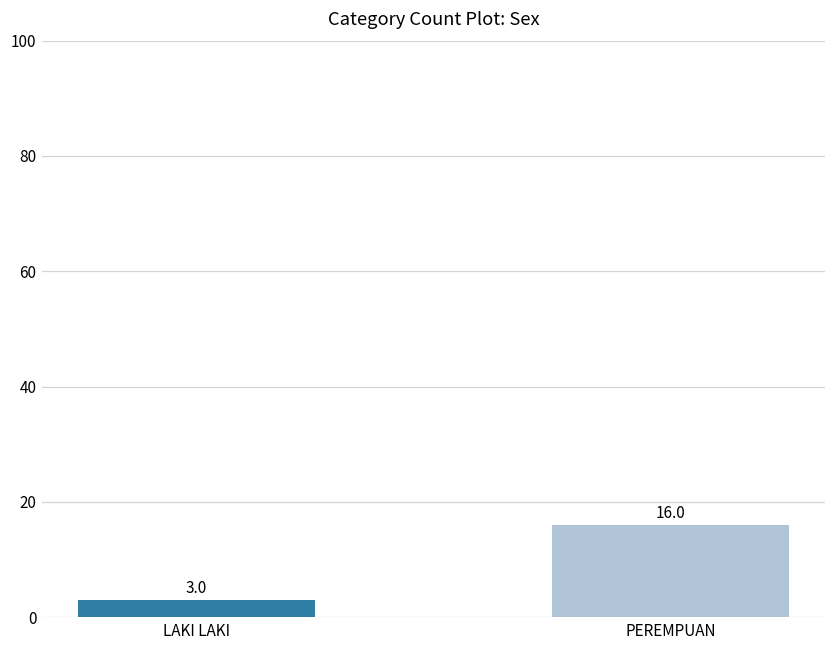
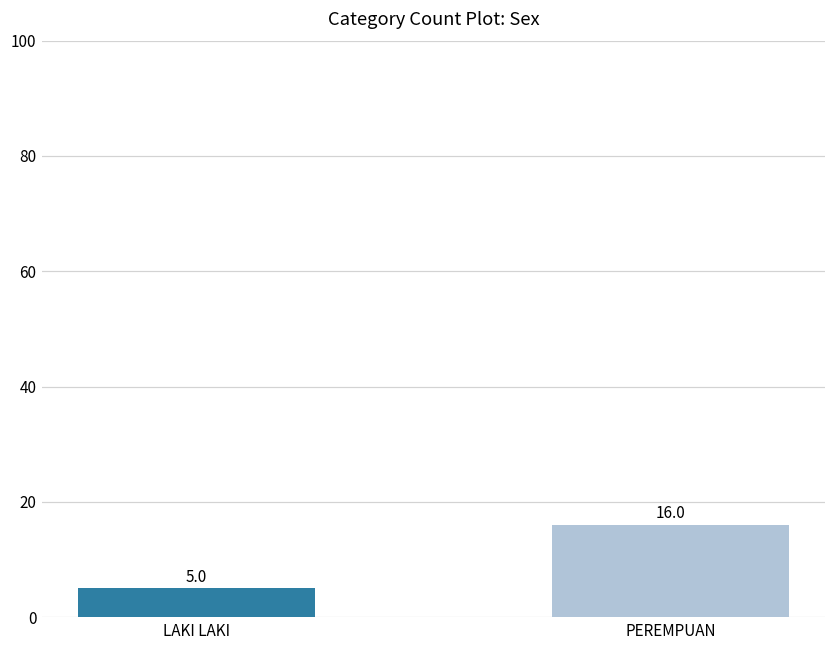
LAKI LAKI: 3.0 -> 5.0
